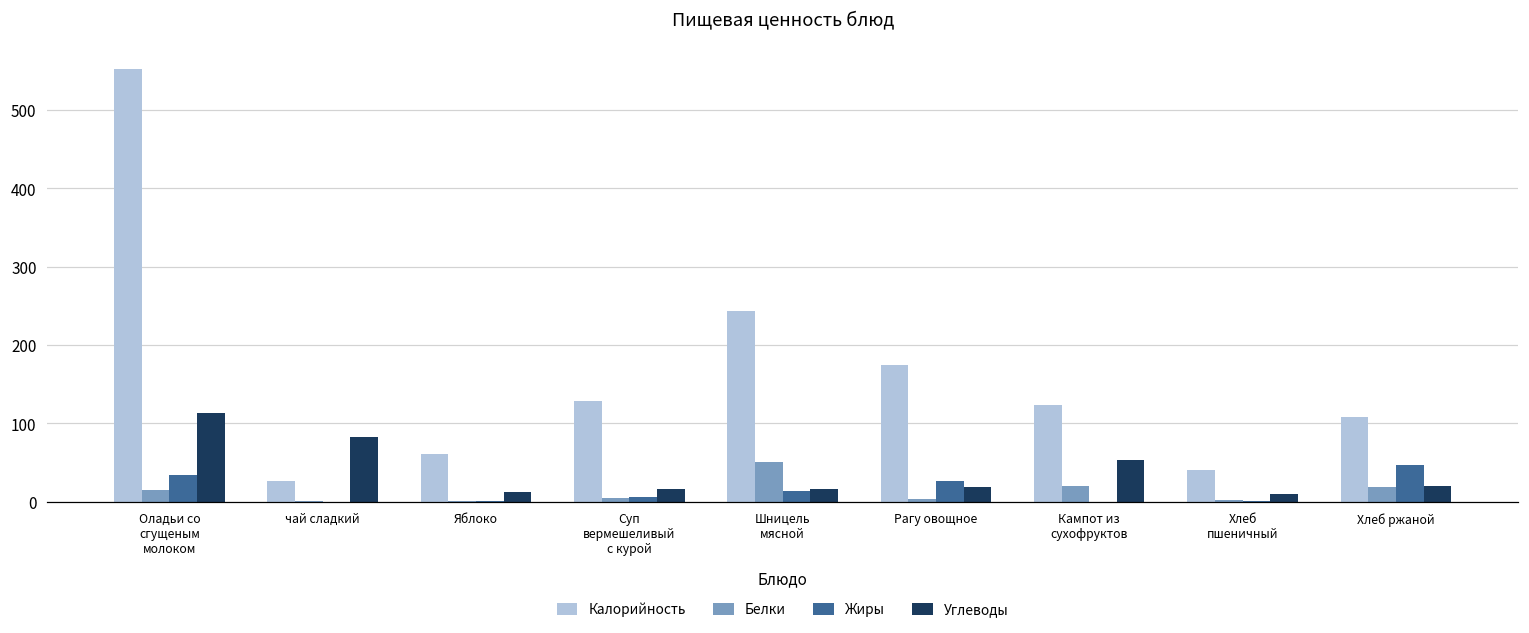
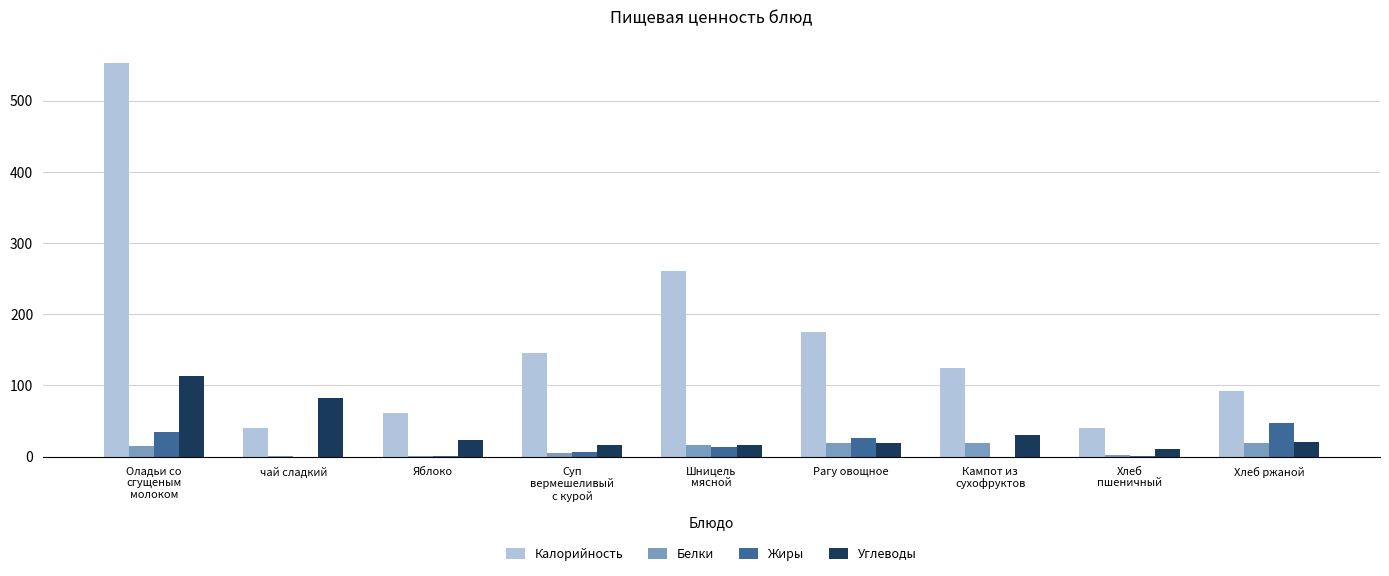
Калорийность, чай сладкий: 30 -> 40
Углеводы, Яблоко: 10 -> 20
Калорийность, Суп вермешеливый с курой: 130 -> 150
Калорийность, Шницель мясной: 240 -> 260
Белки, Шницель мясной: 50 -> 20
Белки, Рагу овощное: 0 -> 20
Углеводы, Кампот из сухофруктов: 50 -> 30
Калорийность, Хлеб ржаной: 110 -> 90
